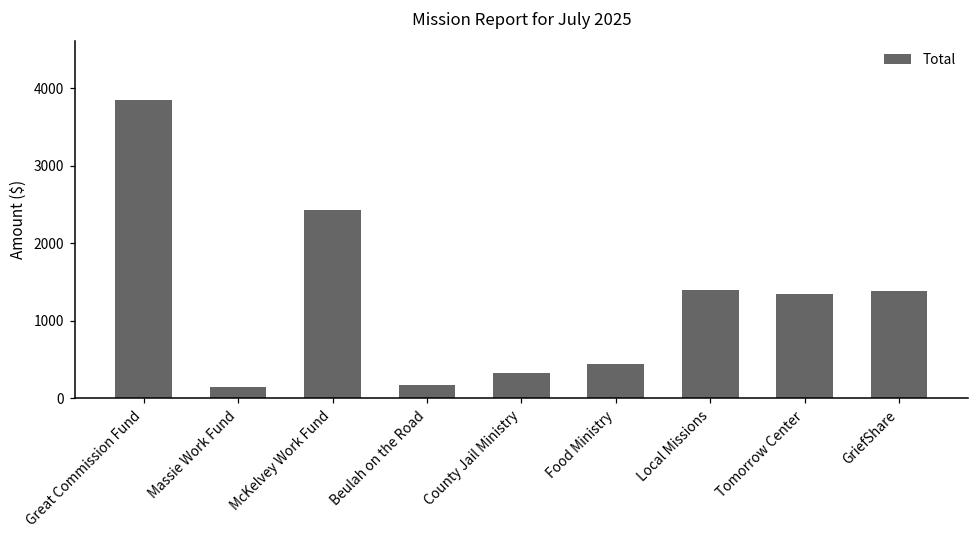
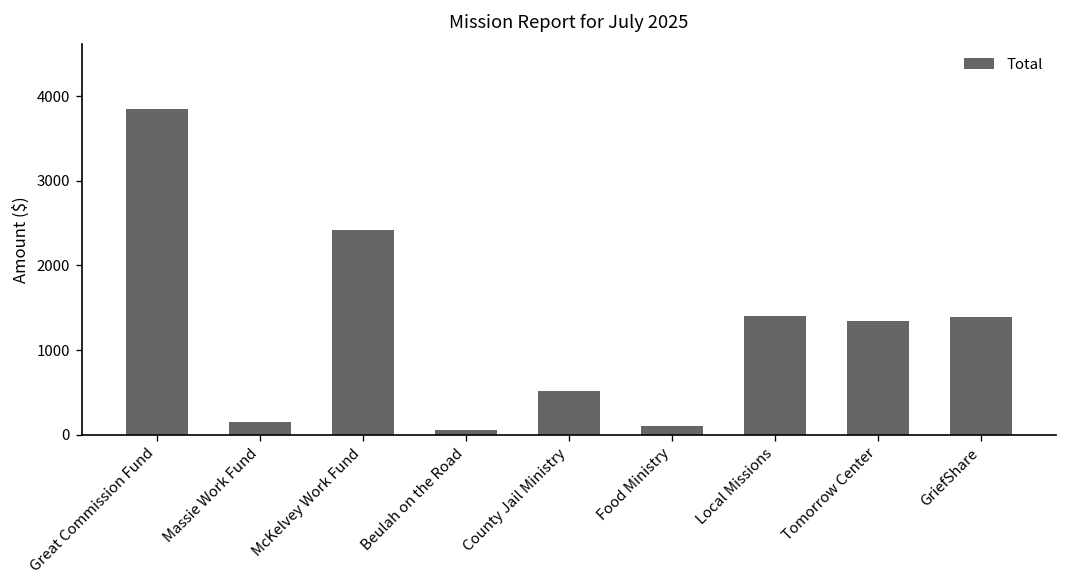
Beulah on the Road: 200 -> 100
County Jail Ministry: 300 -> 500
Food Ministry: 500 -> 100
